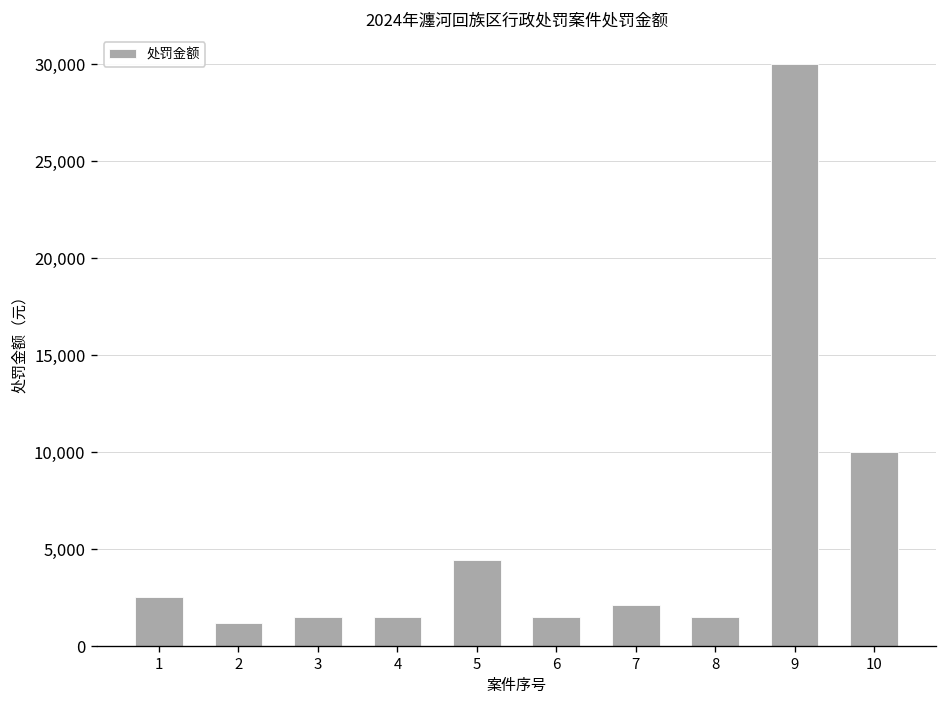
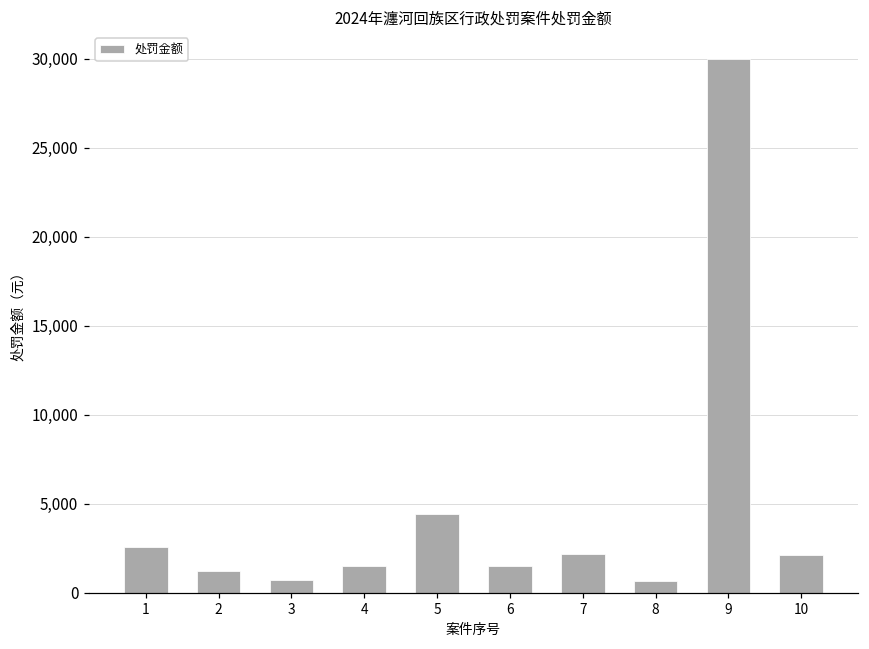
3: 1,500 -> 700
8: 1,500 -> 600
10: 10,000 -> 2,100
